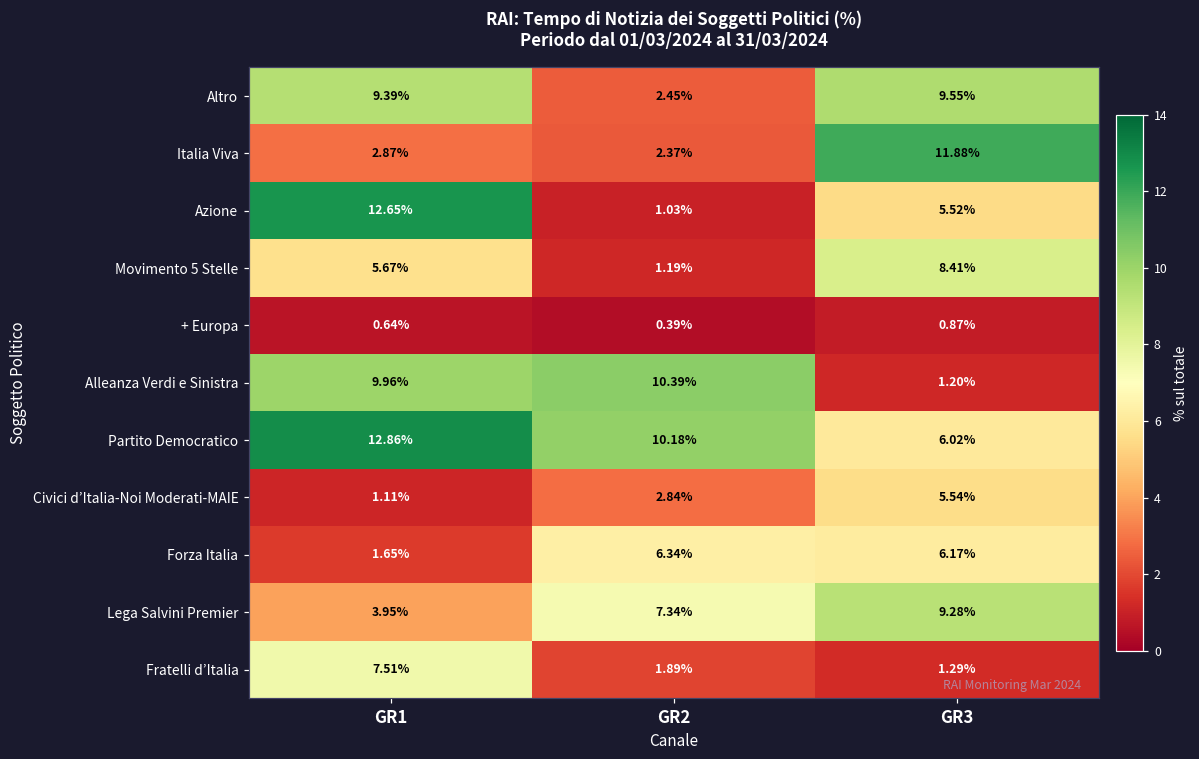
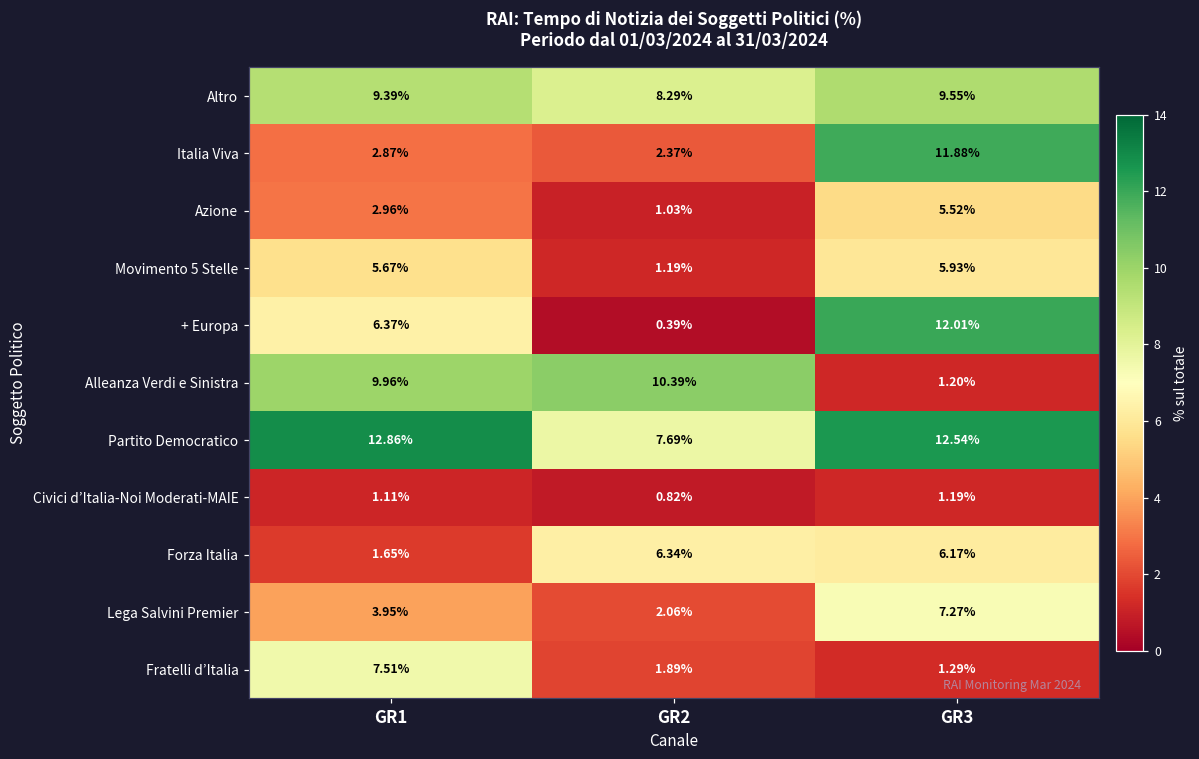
Altro, GR2: 2.45% -> 8.29%
Azione, GR1: 12.65% -> 2.96%
Movimento 5 Stelle, GR3: 8.41% -> 5.93%
+ Europa, GR1: 0.64% -> 6.37%
+ Europa, GR3: 0.87% -> 12.01%
Partito Democratico, GR2: 10.18% -> 7.69%
Partito Democratico, GR3: 6.02% -> 12.54%
Civici d’Italia-Noi Moderati-MAIE, GR2: 2.84% -> 0.82%
Civici d’Italia-Noi Moderati-MAIE, GR3: 5.54% -> 1.19%
Lega Salvini Premier, GR2: 7.34% -> 2.06%
Lega Salvini Premier, GR3: 9.28% -> 7.27%
